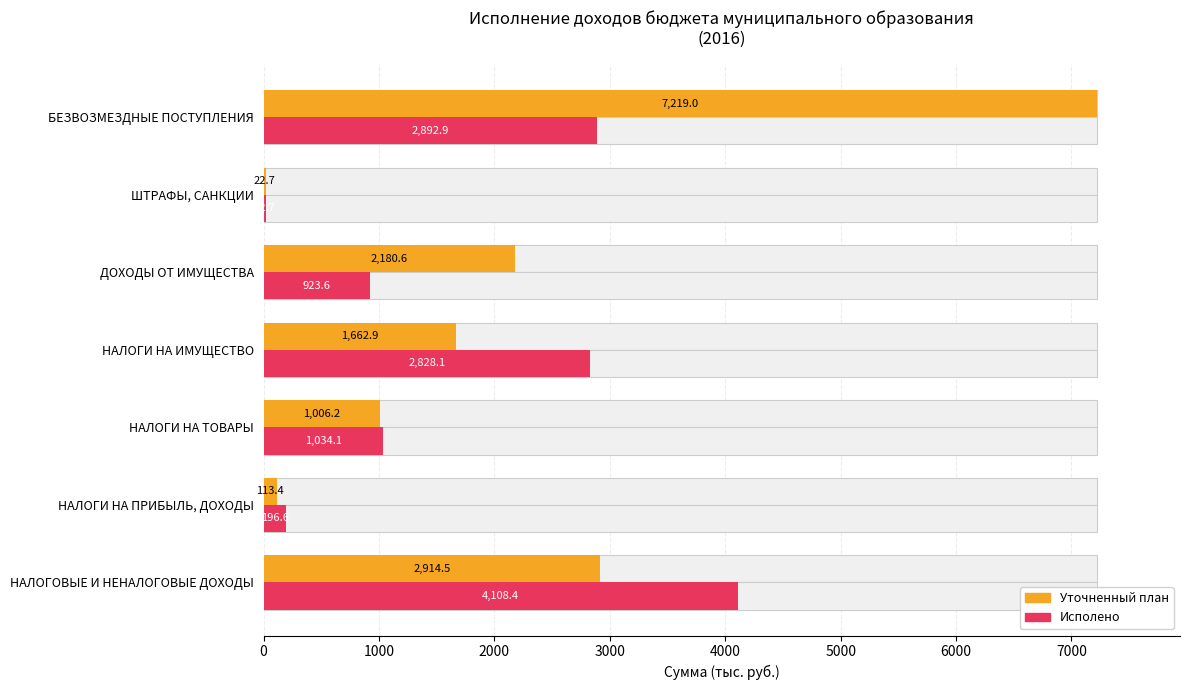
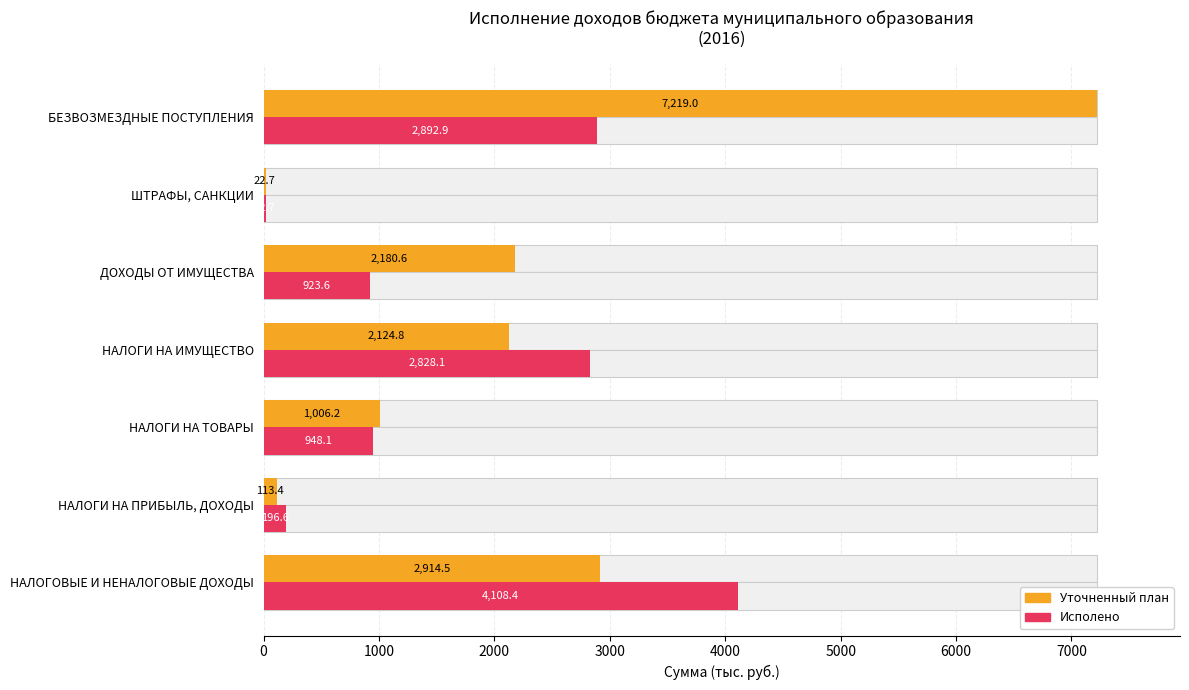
Уточненный план, НАЛОГИ НА ИМУЩЕСТВО: 1,662.9 -> 2,124.8
Исполено, НАЛОГИ НА ТОВАРЫ: 1,034.1 -> 948.1
